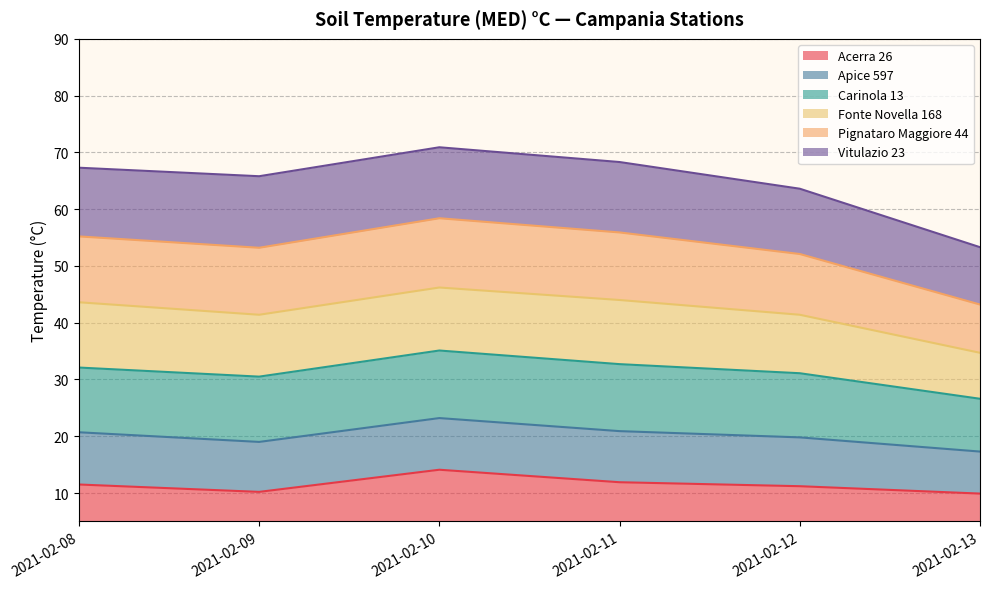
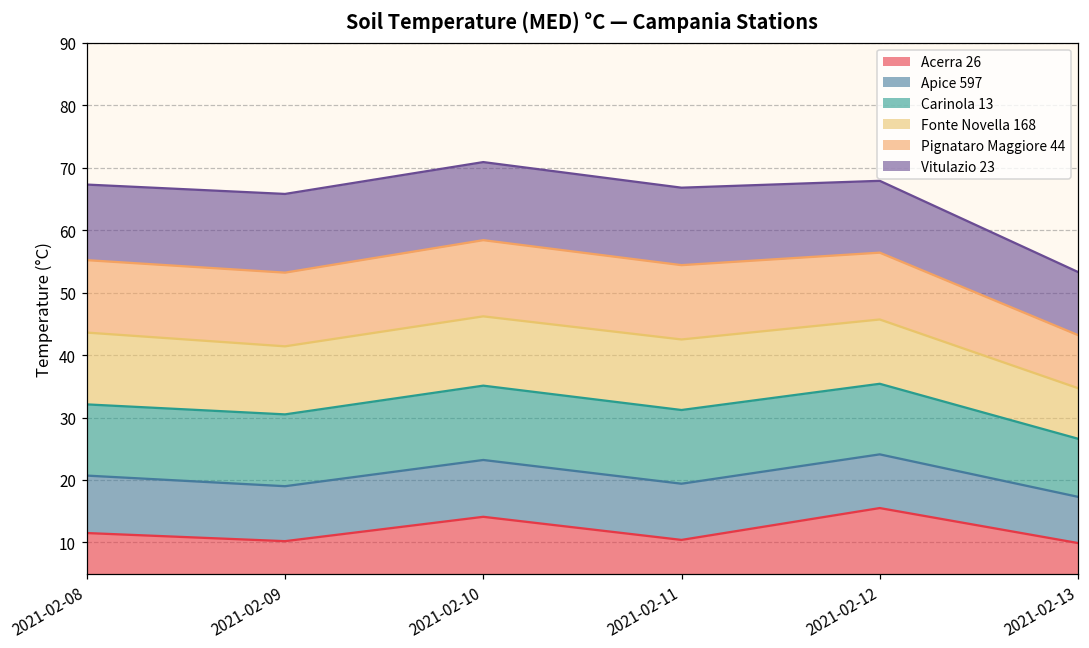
Acerra 26, 2021-02-11: 12 -> 10
Acerra 26, 2021-02-12: 11 -> 16
